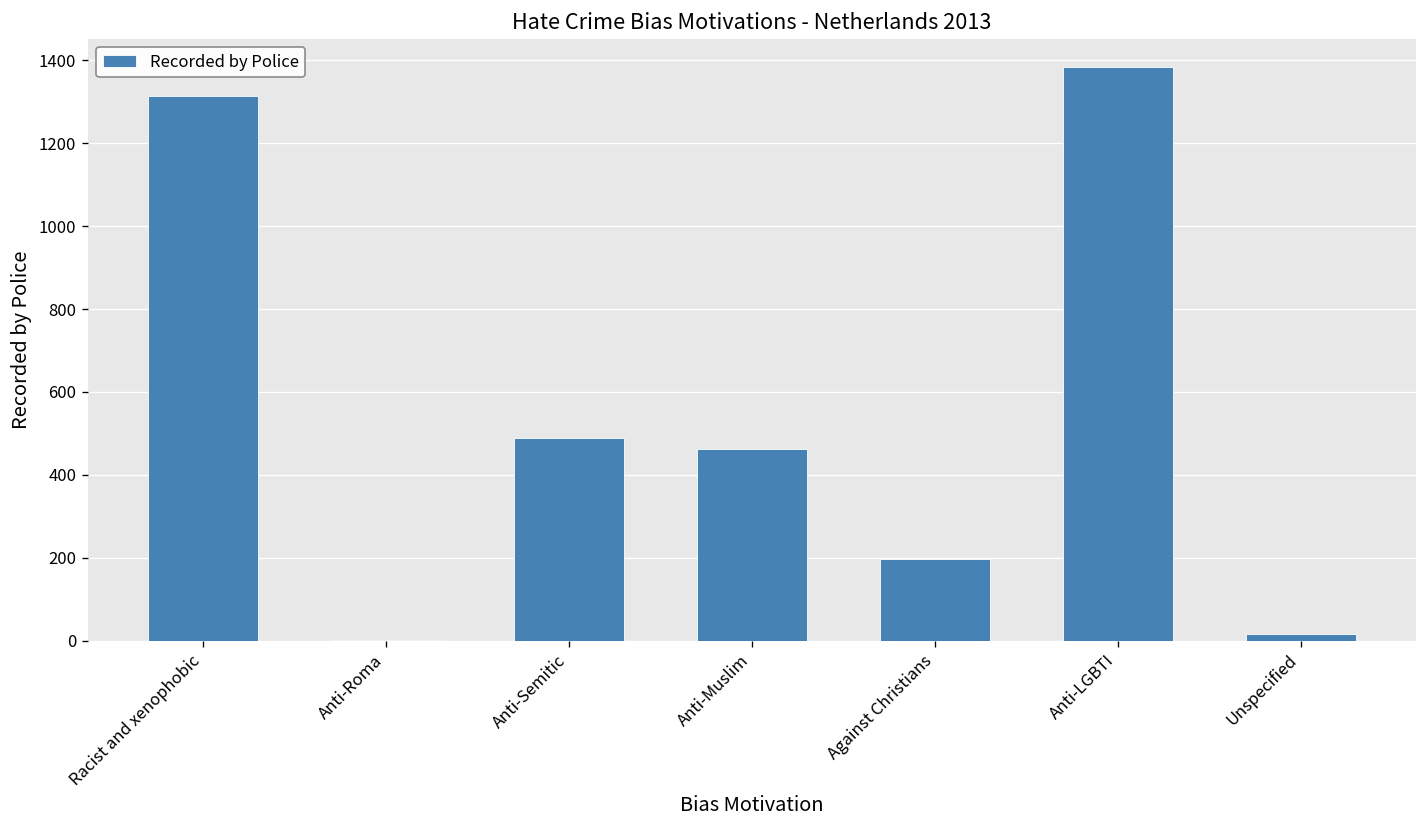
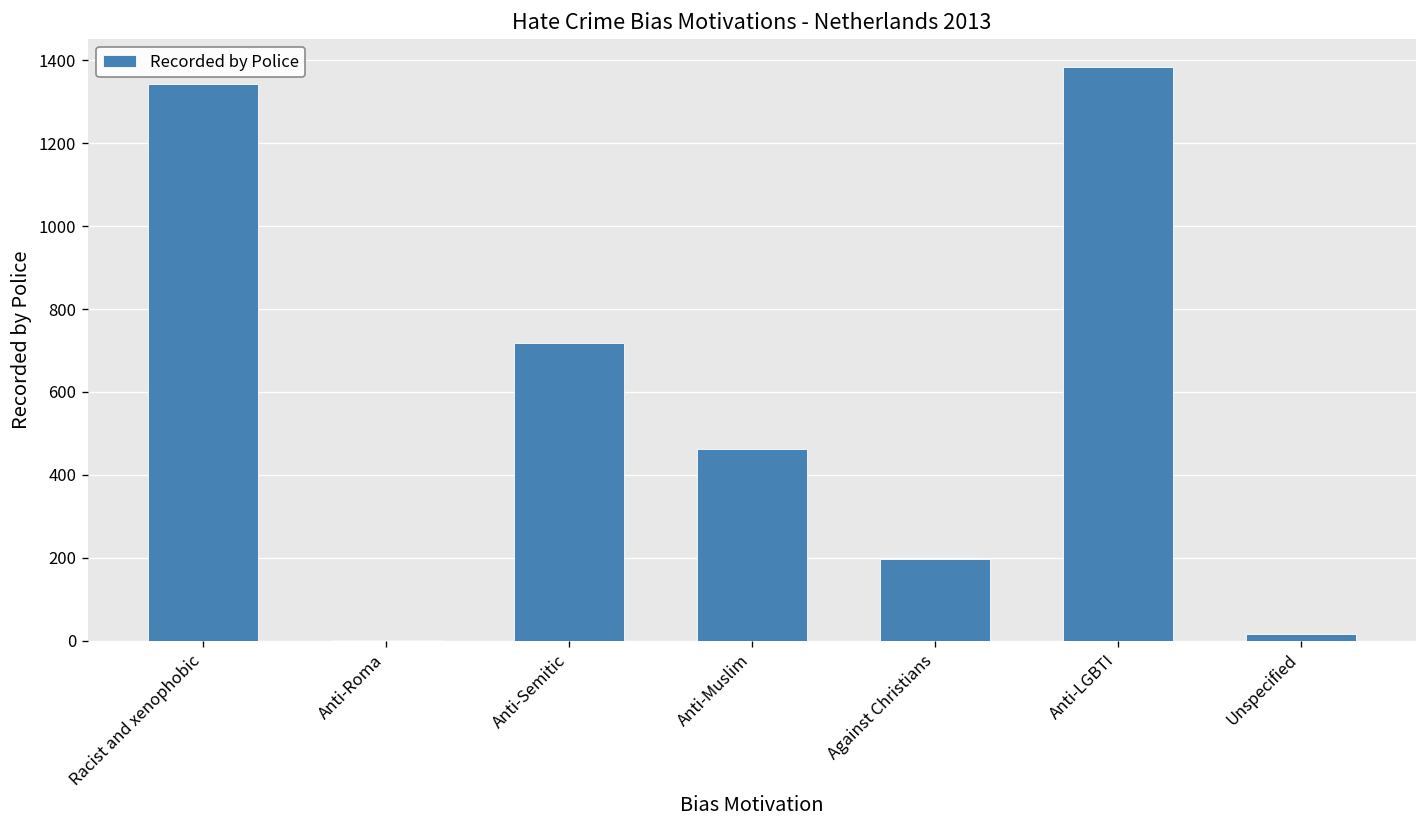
Racist and xenophobic: 1310 -> 1340
Anti-Semitic: 490 -> 720
